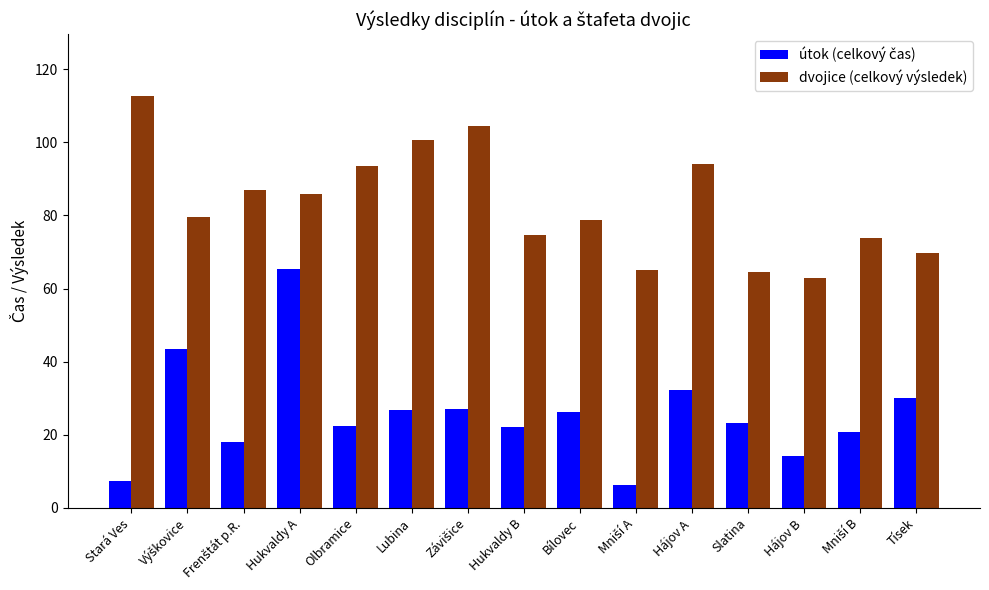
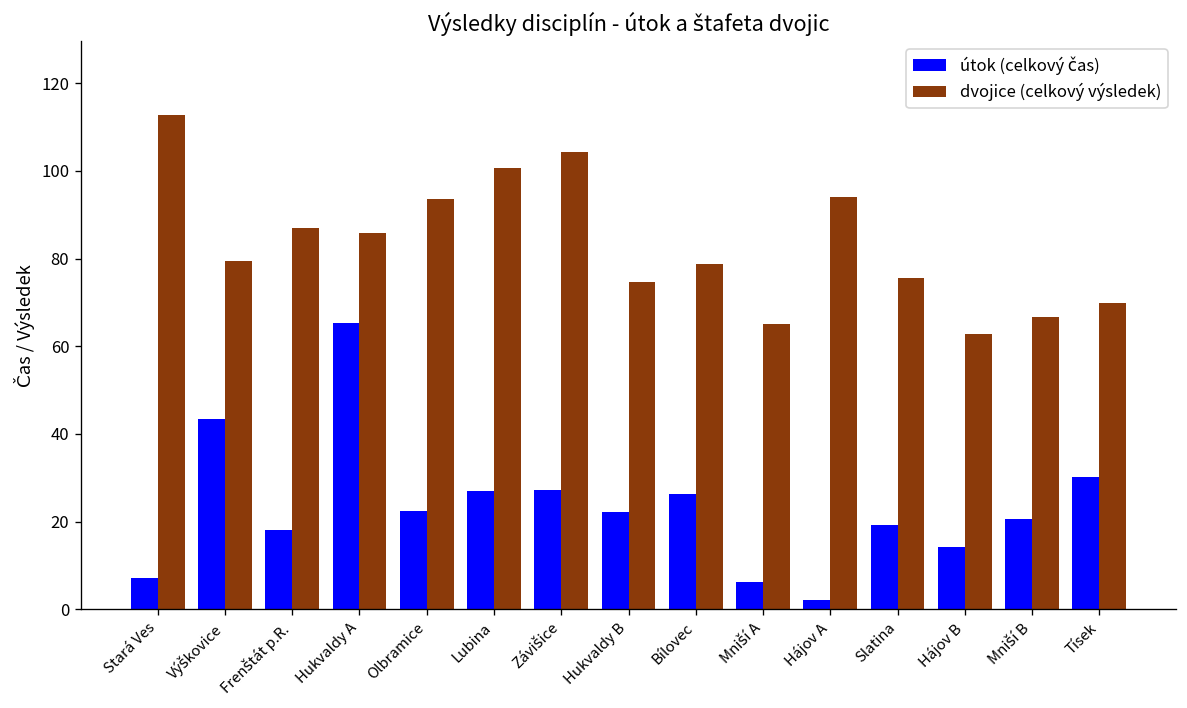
útok (celkový čas), Hájov A: 32 -> 2
útok (celkový čas), Slatina: 23 -> 19
dvojice (celkový výsledek), Slatina: 64 -> 76
dvojice (celkový výsledek), Mniší B: 74 -> 67
